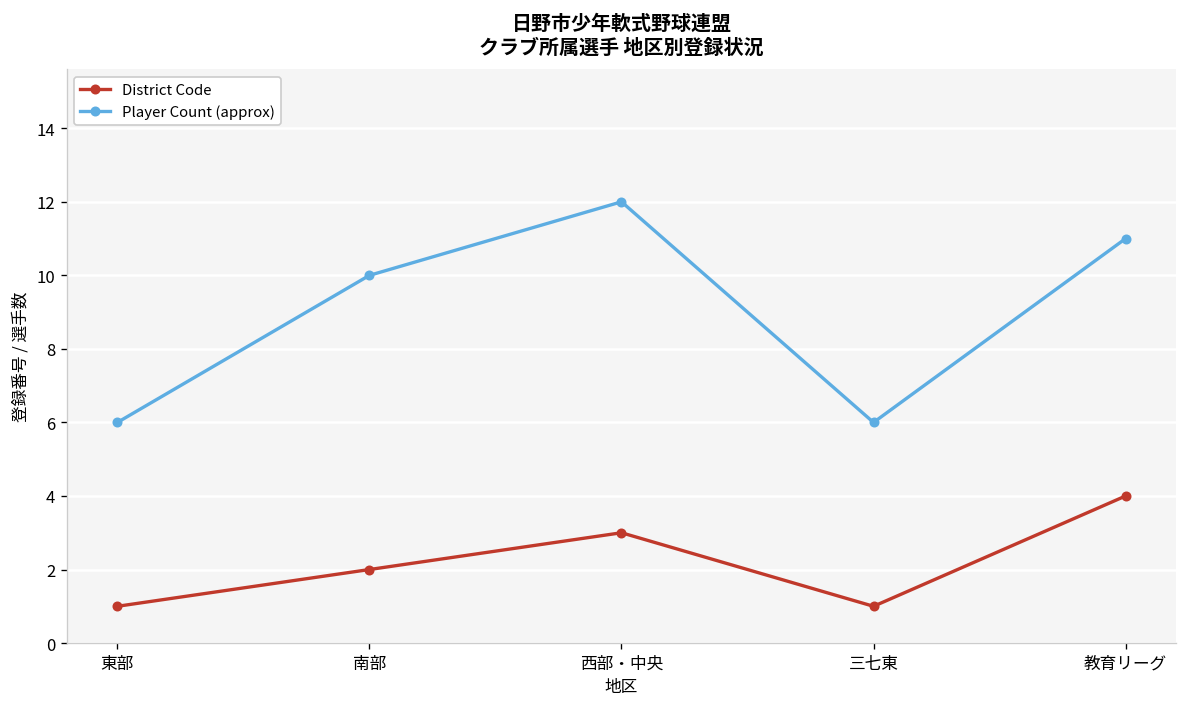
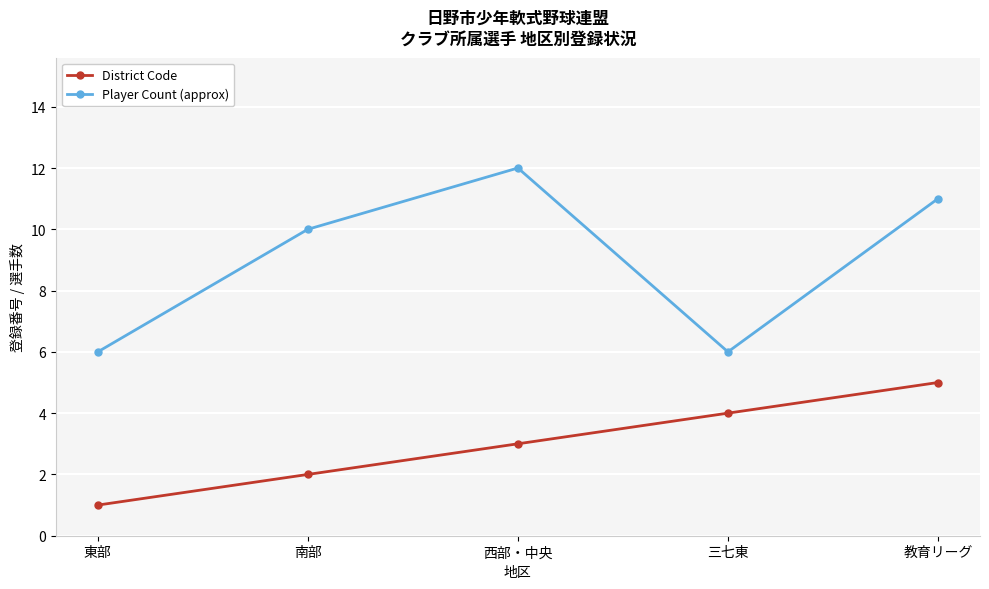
District Code, 三七東: 1 -> 4
District Code, 教育リーグ: 4 -> 5
